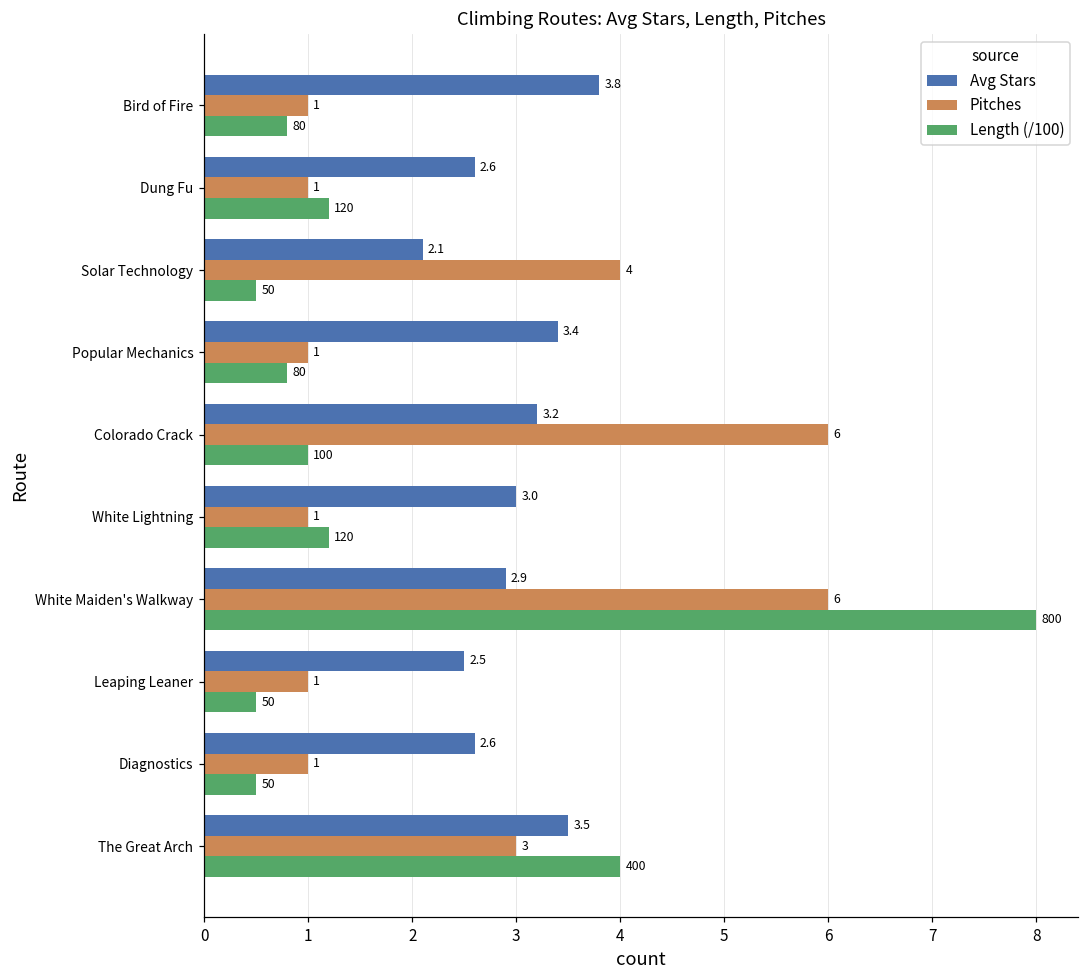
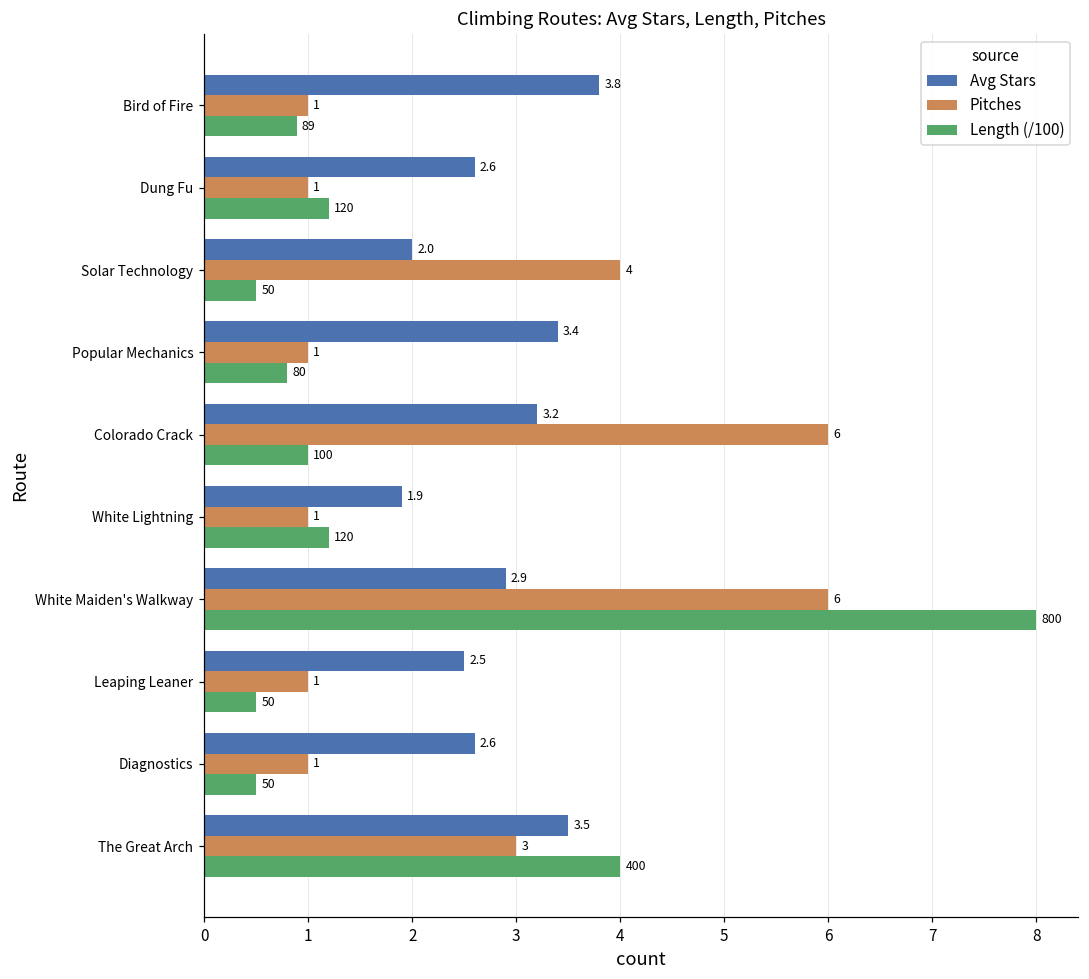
Length (/100), Bird of Fire: 80 -> 89
Avg Stars, Solar Technology: 2.1 -> 2.0
Avg Stars, White Lightning: 3.0 -> 1.9
